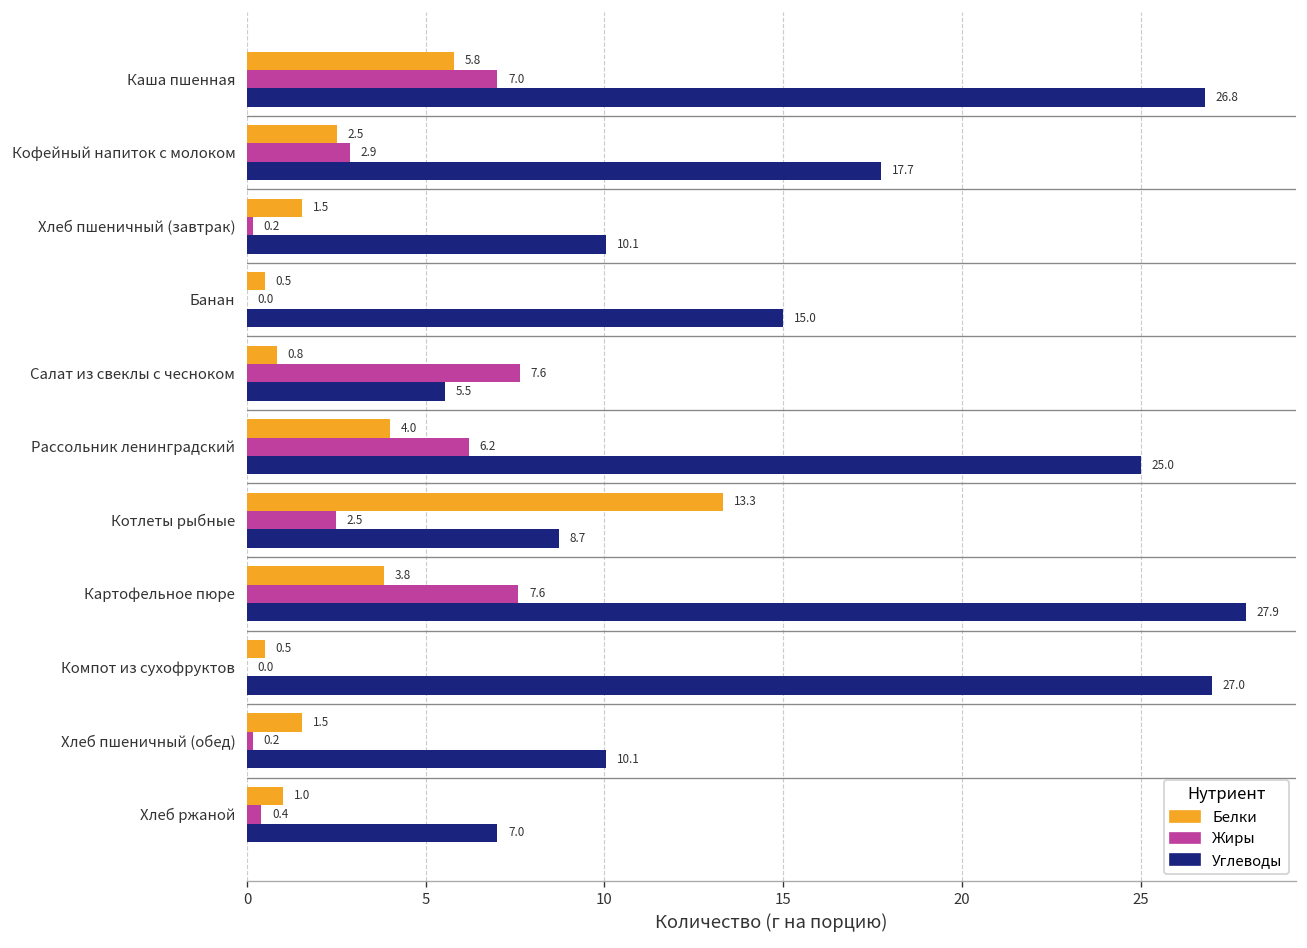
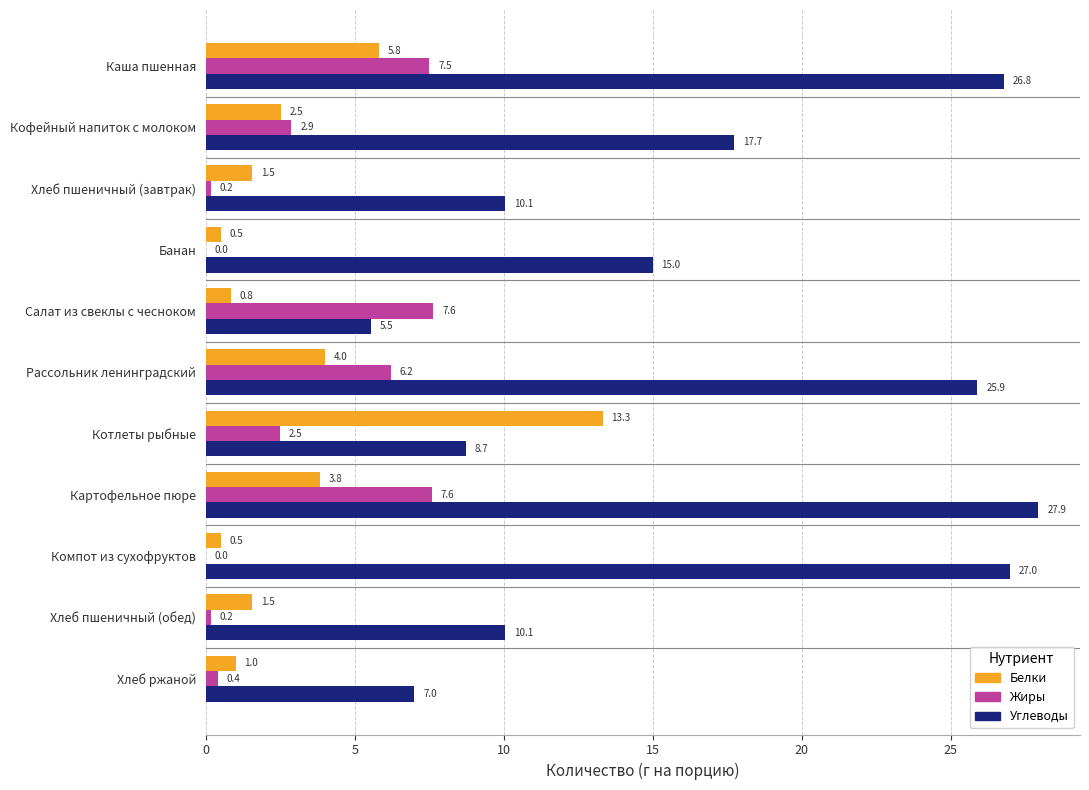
Жиры, Каша пшенная: 7.0 -> 7.5
Углеводы, Рассольник ленинградский: 25.0 -> 25.9
